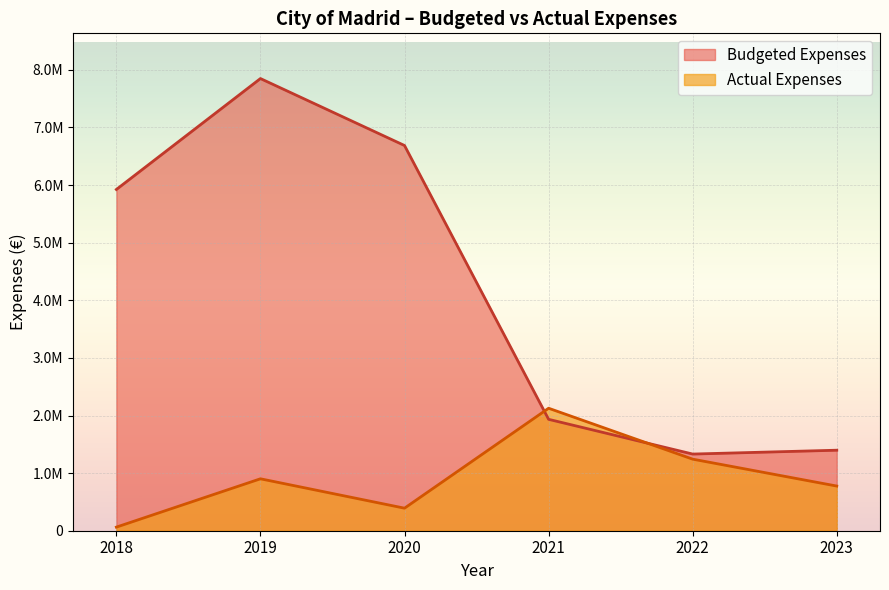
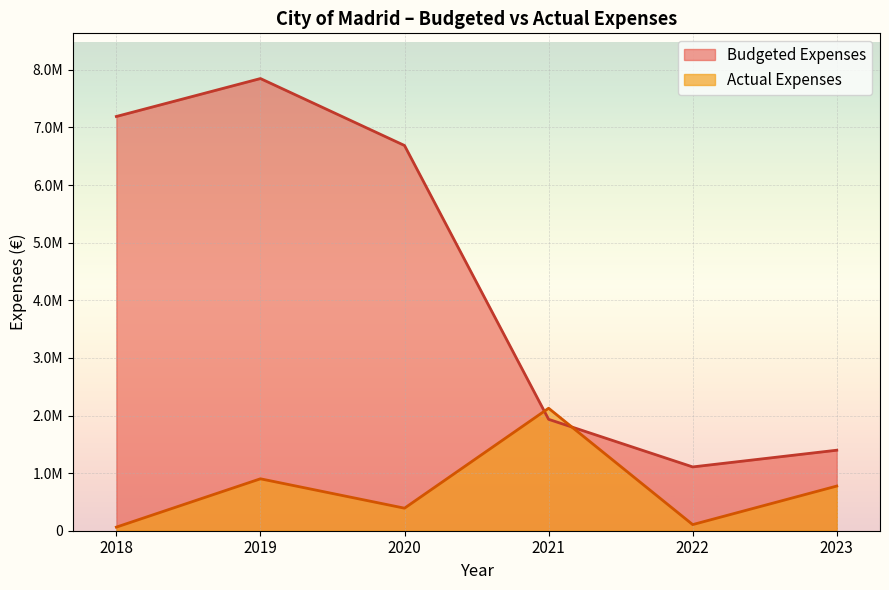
Budgeted Expenses, 2018: 5900000 -> 7200000
Budgeted Expenses, 2022: 1300000 -> 1100000
Actual Expenses, 2022: 1200000 -> 100000
